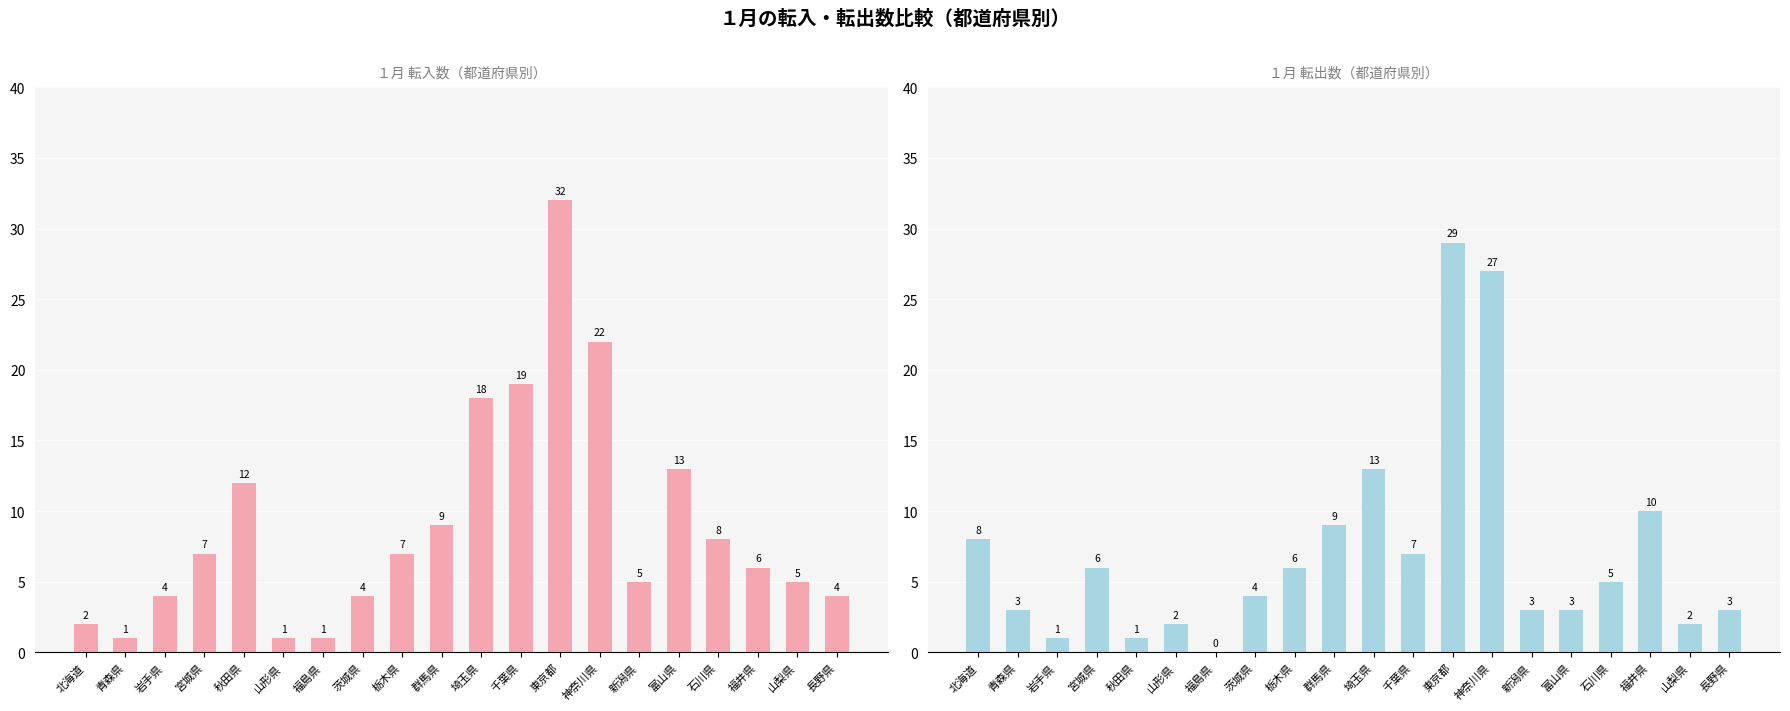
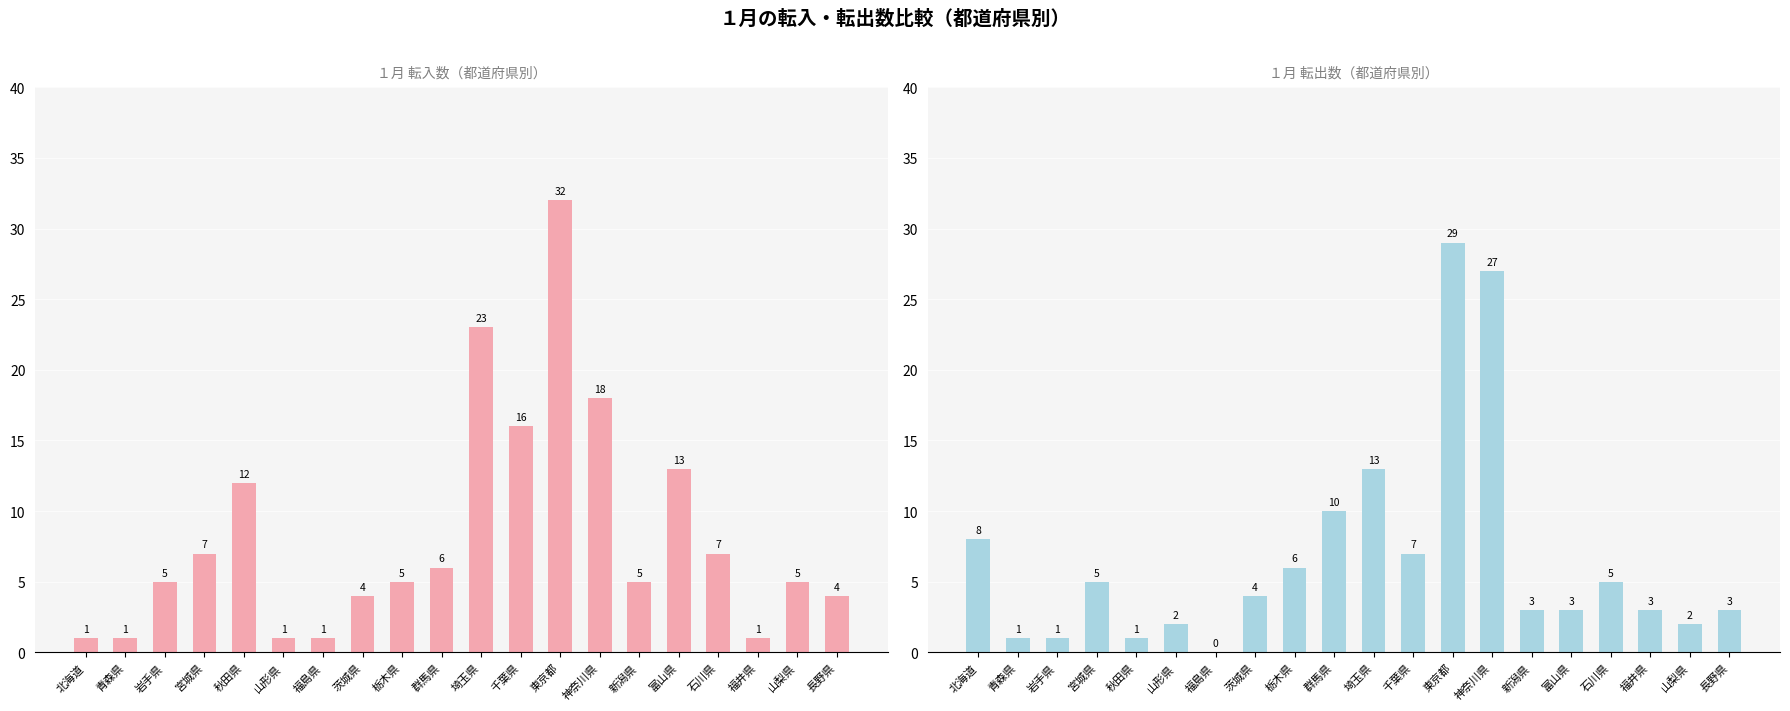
１月 転入数（都道府県別）, 北海道: 2 -> 1
１月 転入数（都道府県別）, 岩手県: 4 -> 5
１月 転入数（都道府県別）, 栃木県: 7 -> 5
１月 転入数（都道府県別）, 群馬県: 9 -> 6
１月 転入数（都道府県別）, 埼玉県: 18 -> 23
１月 転入数（都道府県別）, 千葉県: 19 -> 16
１月 転入数（都道府県別）, 神奈川県: 22 -> 18
１月 転入数（都道府県別）, 石川県: 8 -> 7
１月 転入数（都道府県別）, 福井県: 6 -> 1
１月 転出数（都道府県別）, 青森県: 3 -> 1
１月 転出数（都道府県別）, 宮城県: 6 -> 5
１月 転出数（都道府県別）, 群馬県: 9 -> 10
１月 転出数（都道府県別）, 福井県: 10 -> 3
